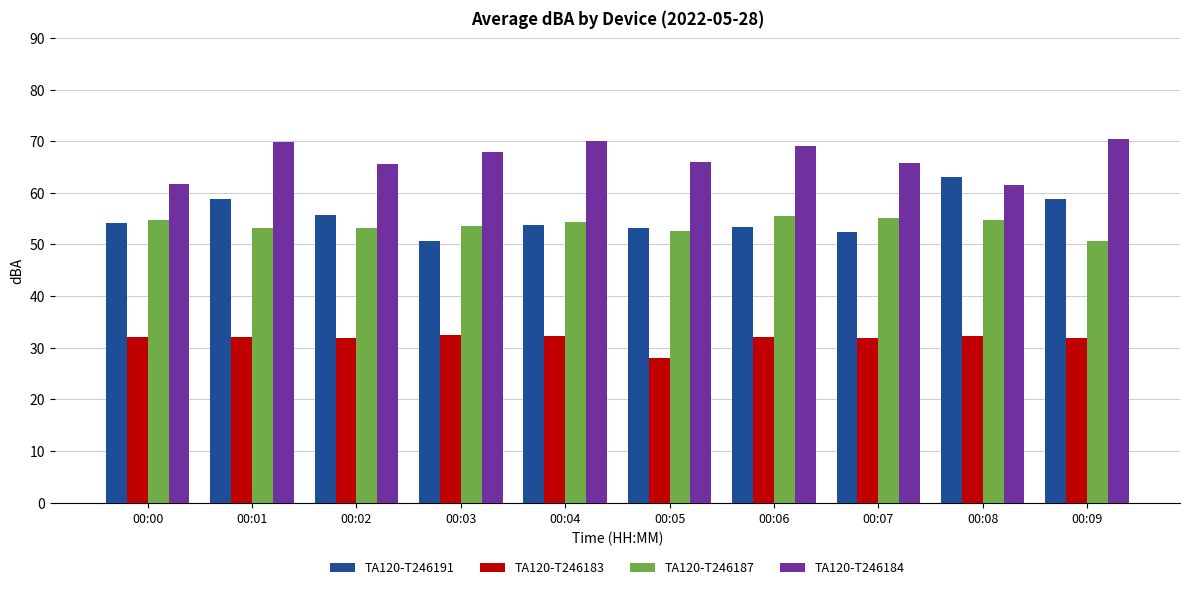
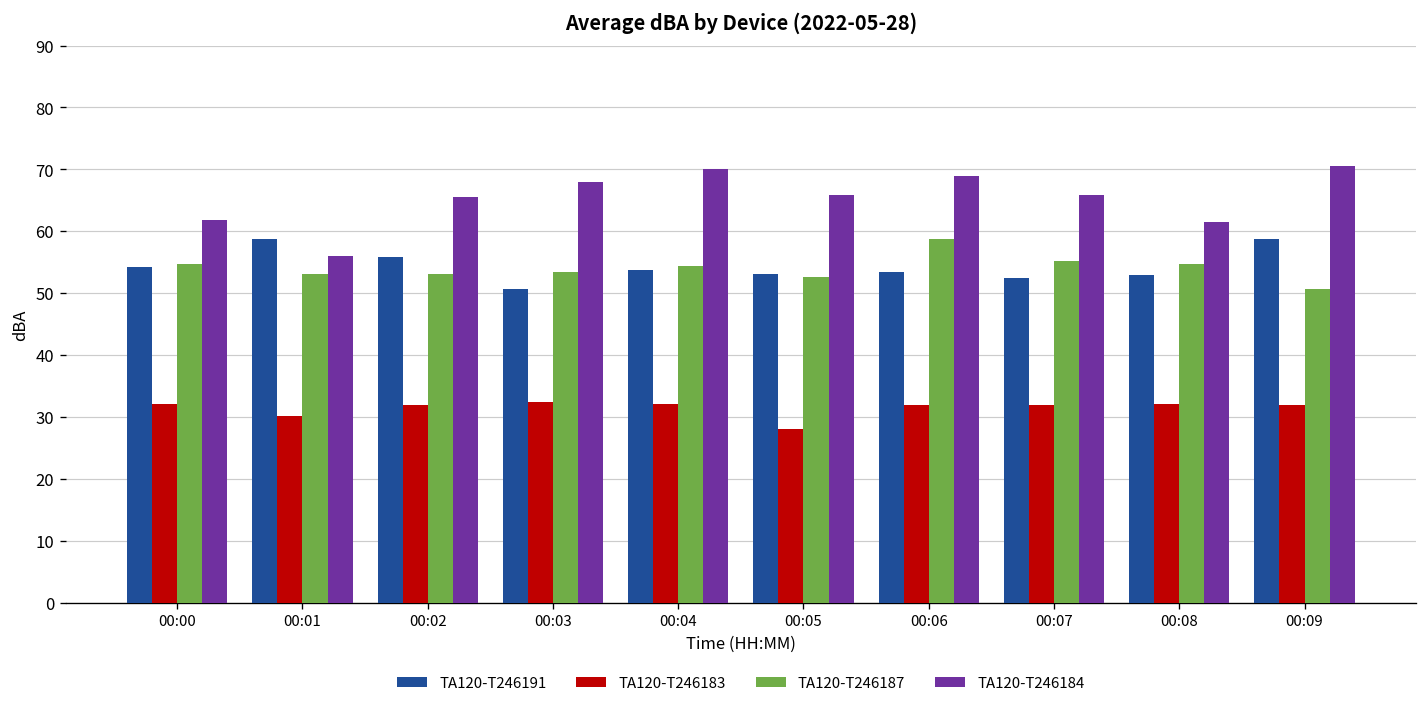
TA120-T246183, 00:01: 32 -> 30
TA120-T246184, 00:01: 70 -> 56
TA120-T246187, 00:06: 56 -> 59
TA120-T246191, 00:08: 63 -> 53
